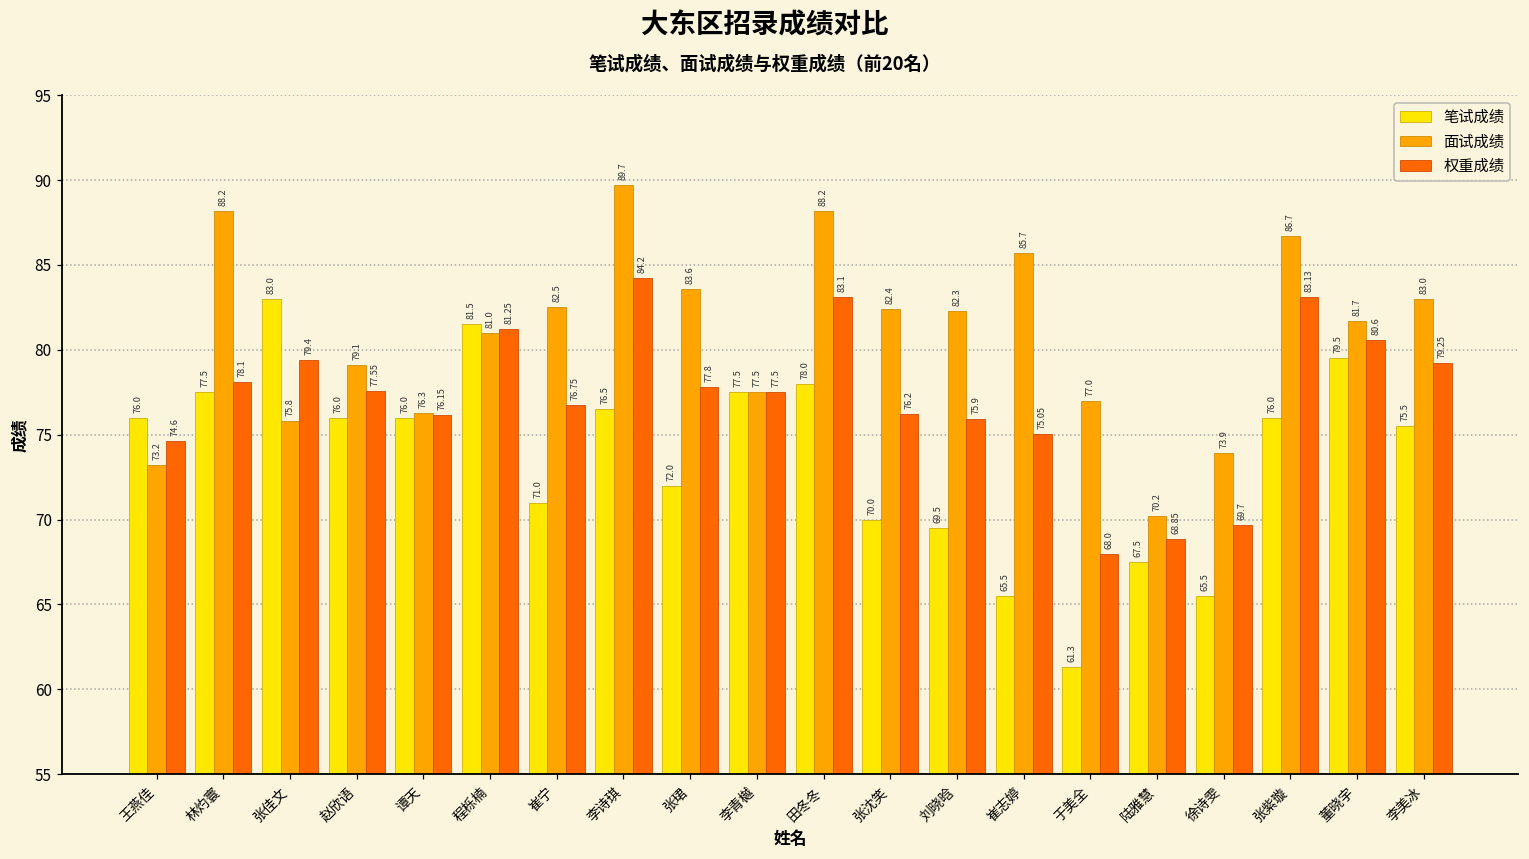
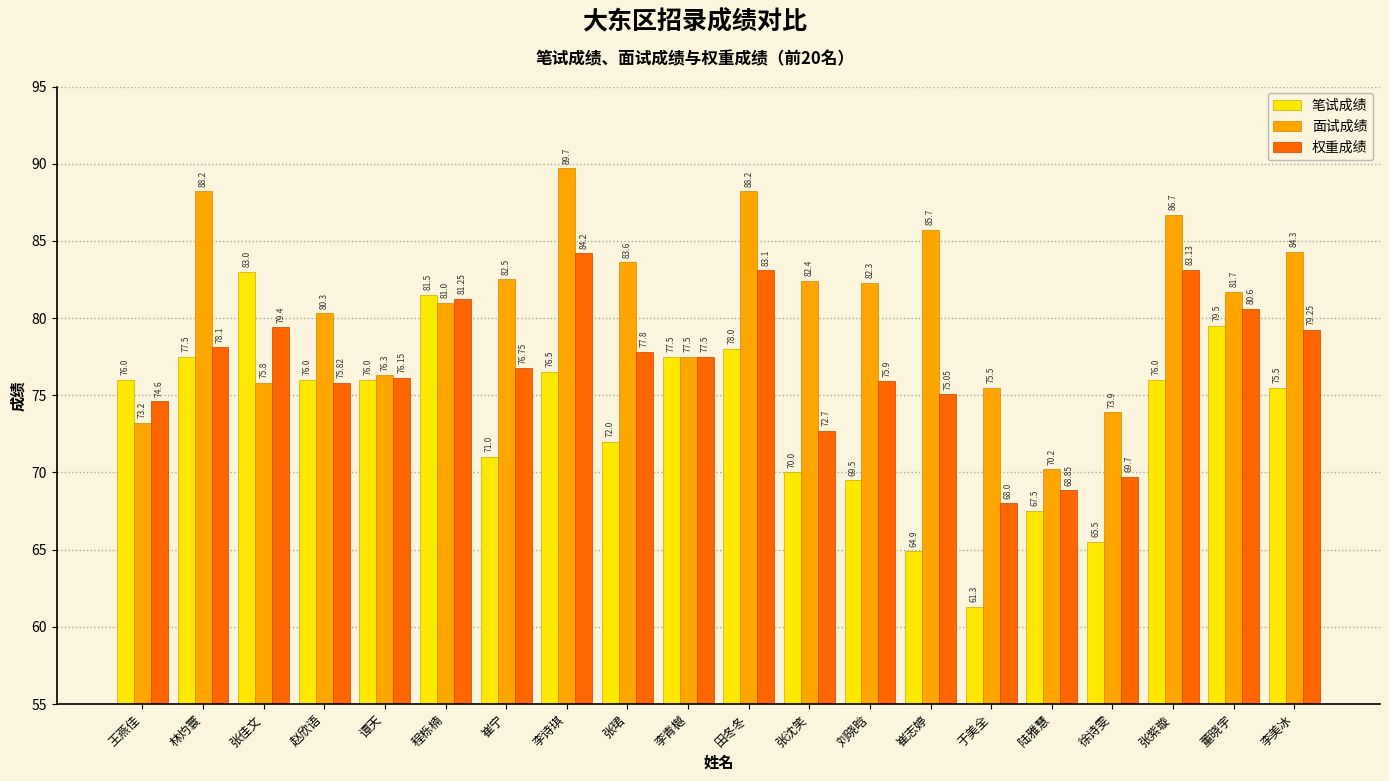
面试成绩, 赵欣语: 79.1 -> 80.3
权重成绩, 赵欣语: 77.55 -> 75.82
权重成绩, 张沈笑: 76.2 -> 72.7
笔试成绩, 崔志婷: 65.5 -> 64.9
面试成绩, 于美全: 77.0 -> 75.5
面试成绩, 李美冰: 83.0 -> 84.3
